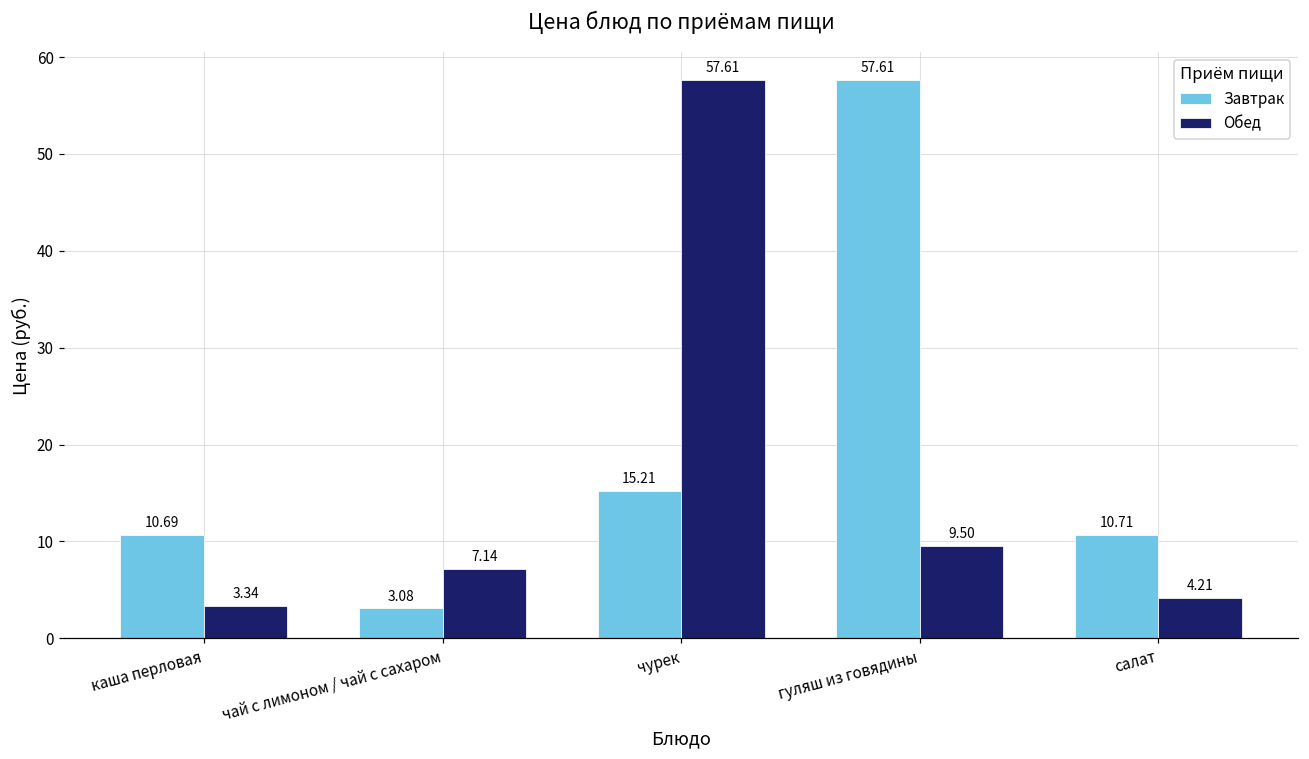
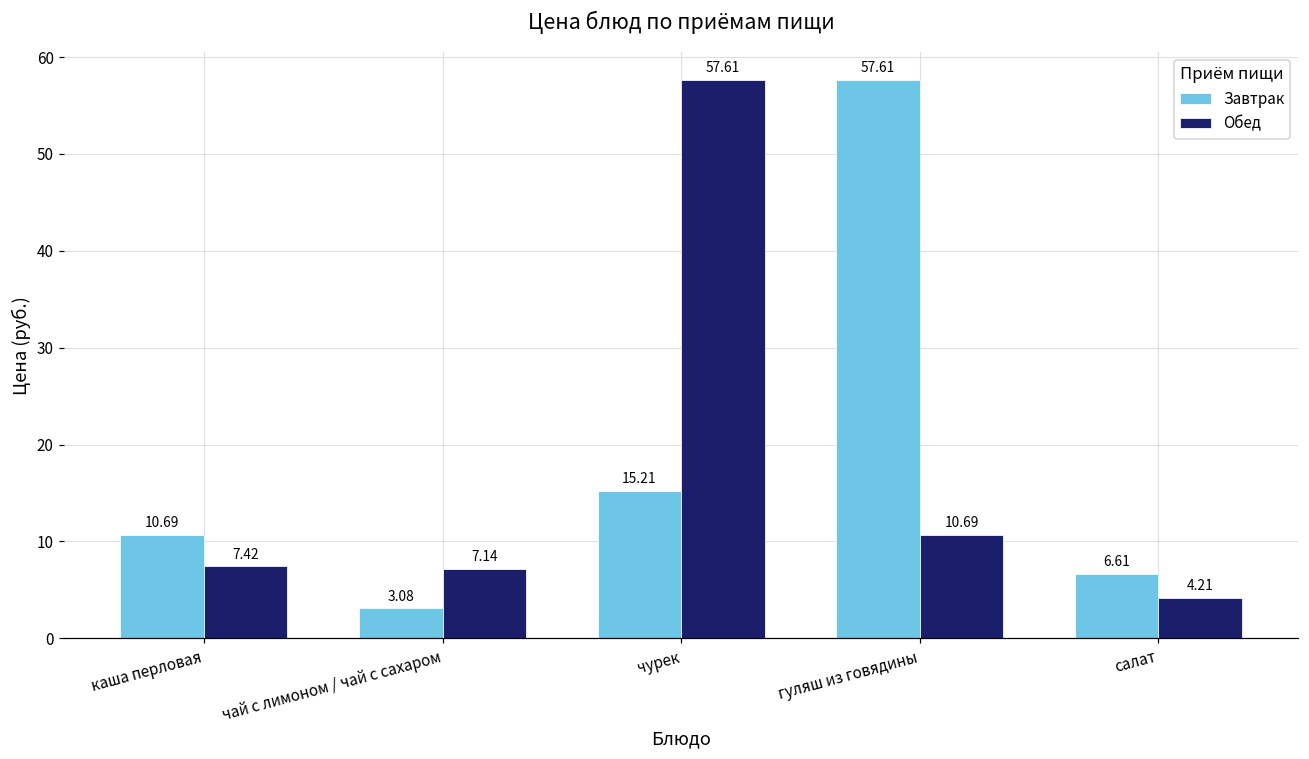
Обед, каша перловая: 3.34 -> 7.42
Обед, гуляш из говядины: 9.50 -> 10.69
Завтрак, салат: 10.71 -> 6.61
